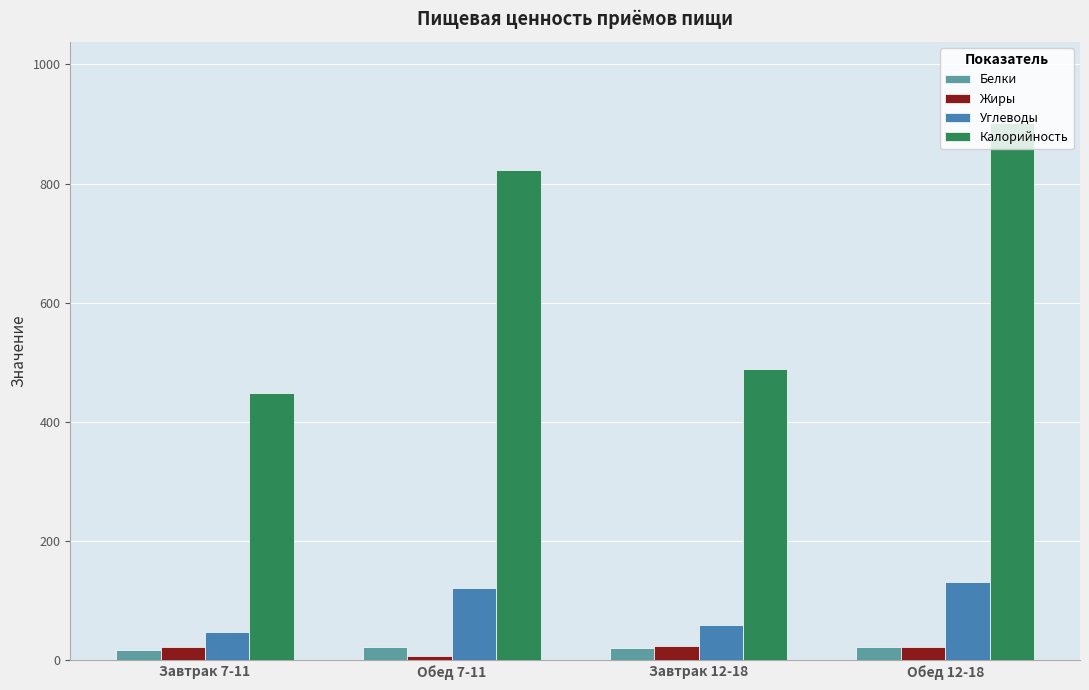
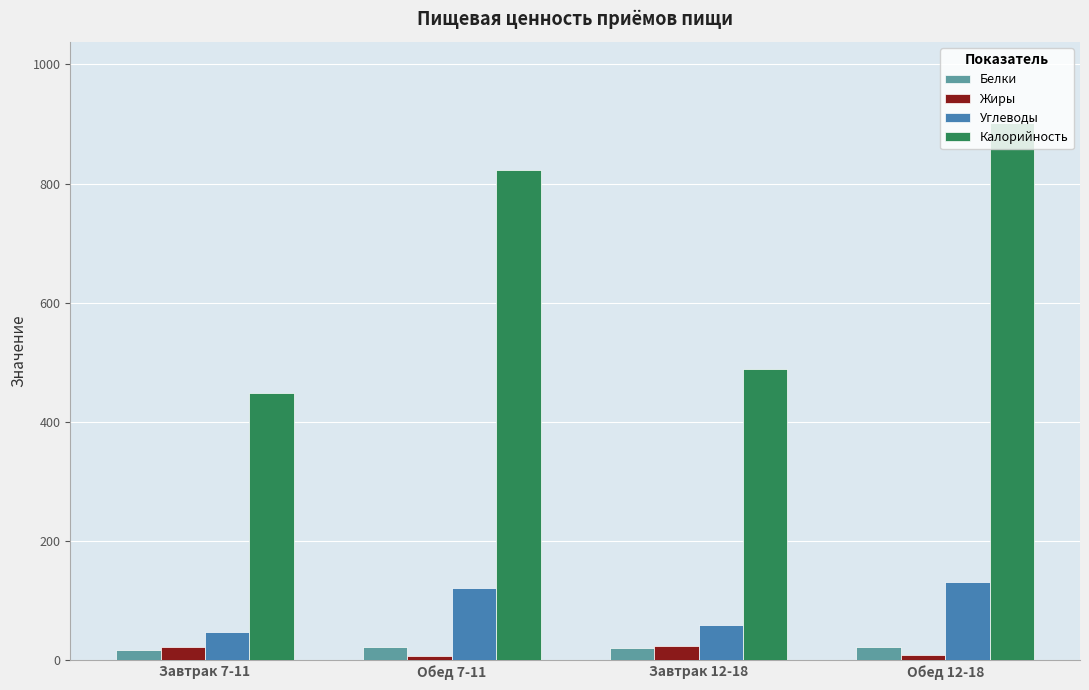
Жиры, Обед 12-18: 20 -> 10
